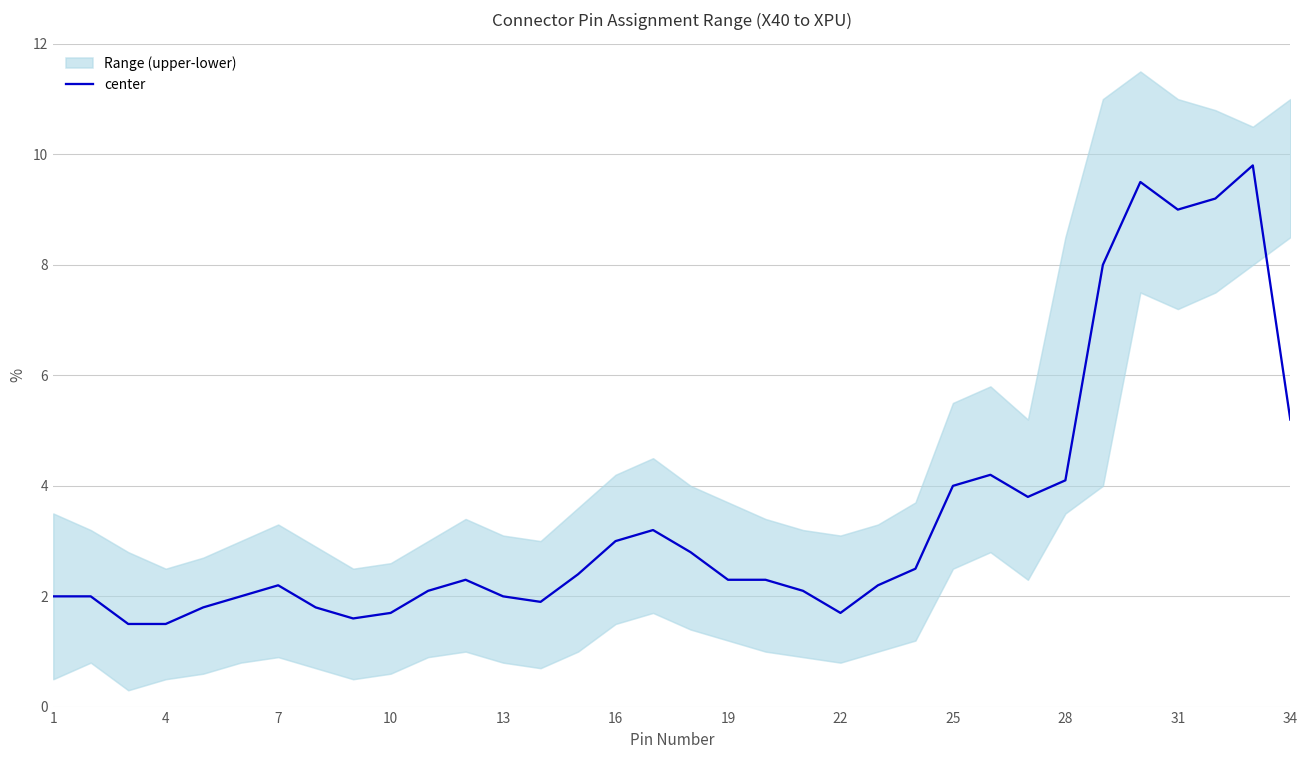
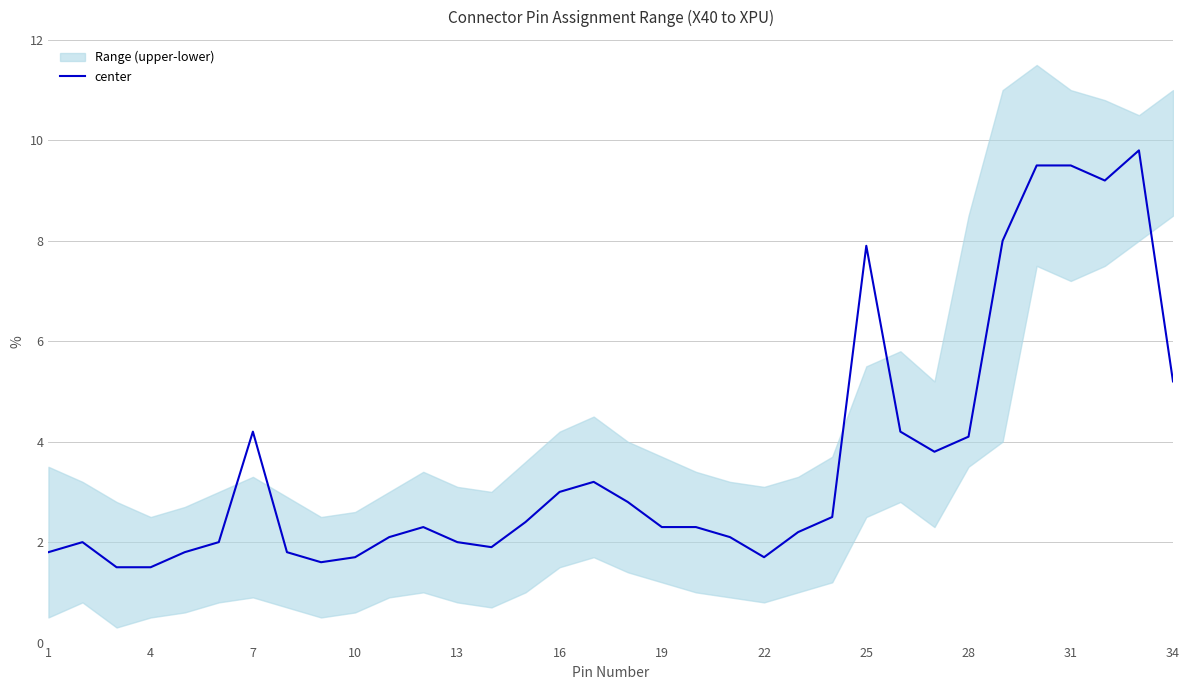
center, 1: 2.0 -> 1.8
center, 7: 2.2 -> 4.2
center, 25: 4.0 -> 7.9
center, 31: 9.0 -> 9.5
